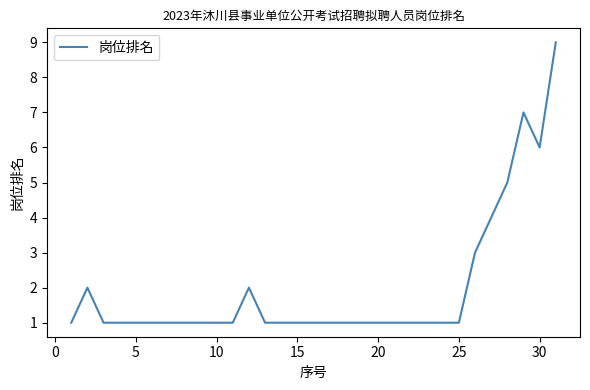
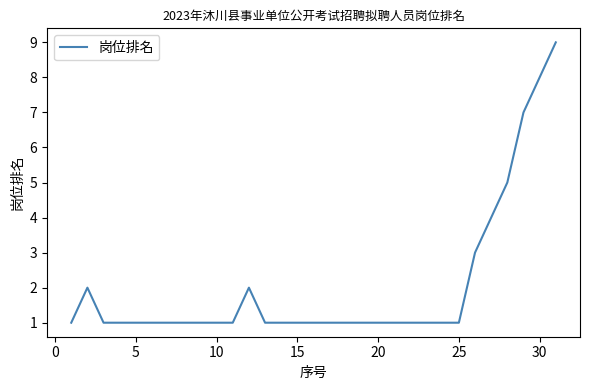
30: 6 -> 8
